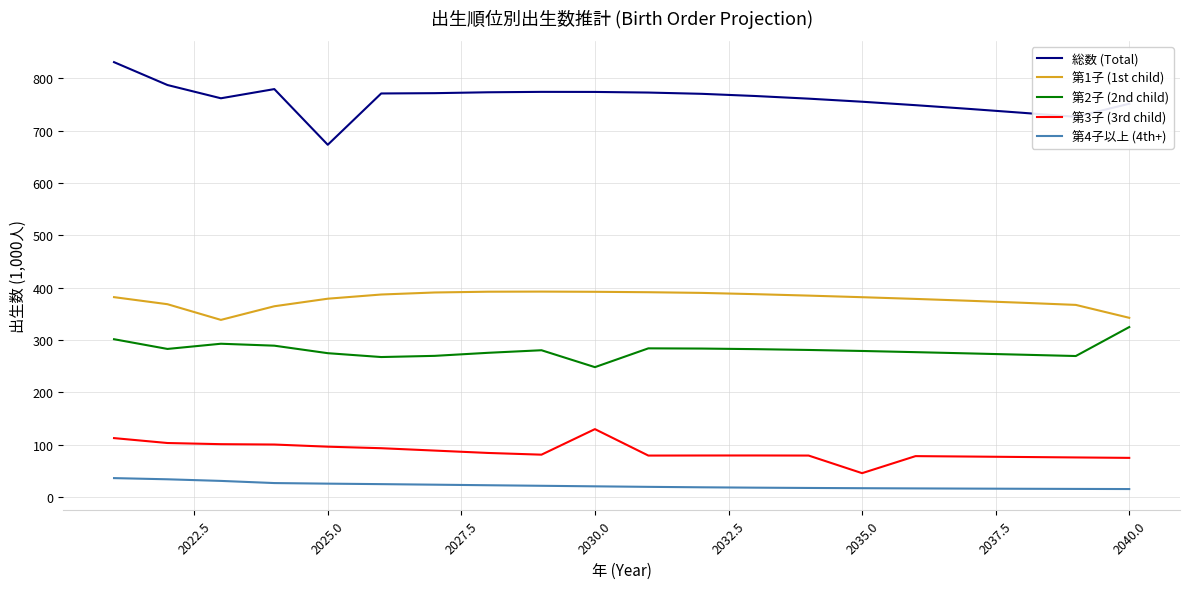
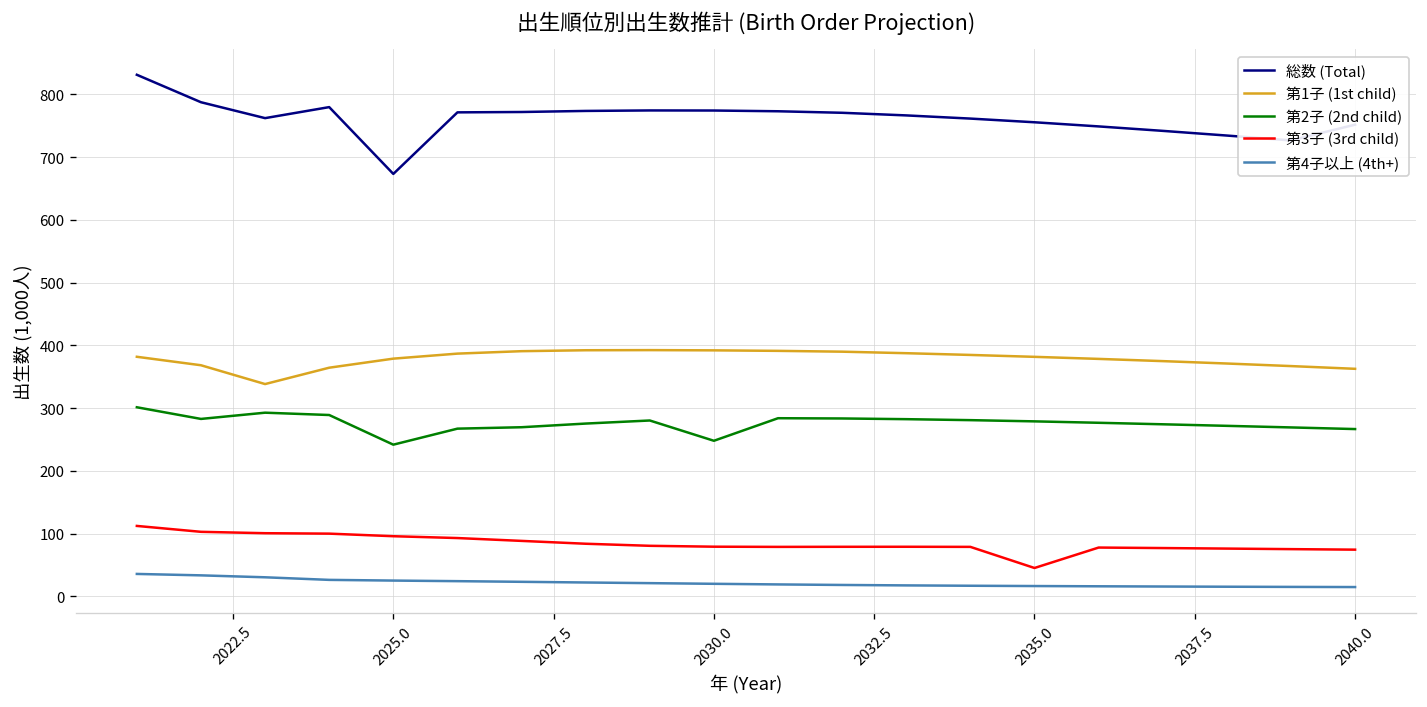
第2子 (2nd child), 2025.0: 270 -> 240
第3子 (3rd child), 2030.0: 130 -> 80
第1子 (1st child), 2040.0: 340 -> 360
第2子 (2nd child), 2040.0: 320 -> 270
